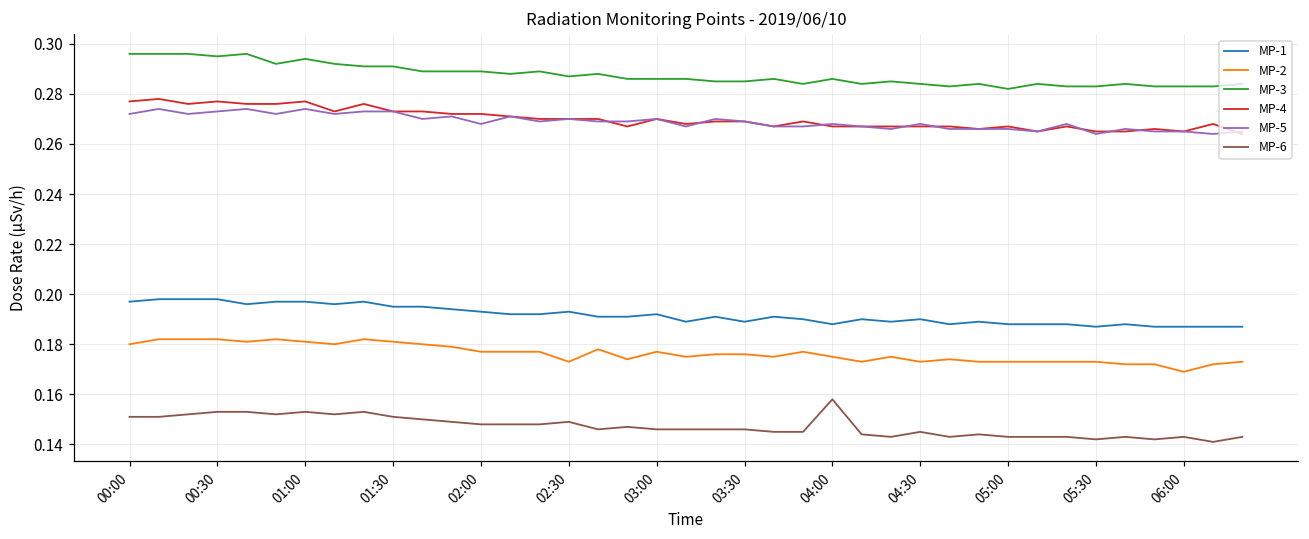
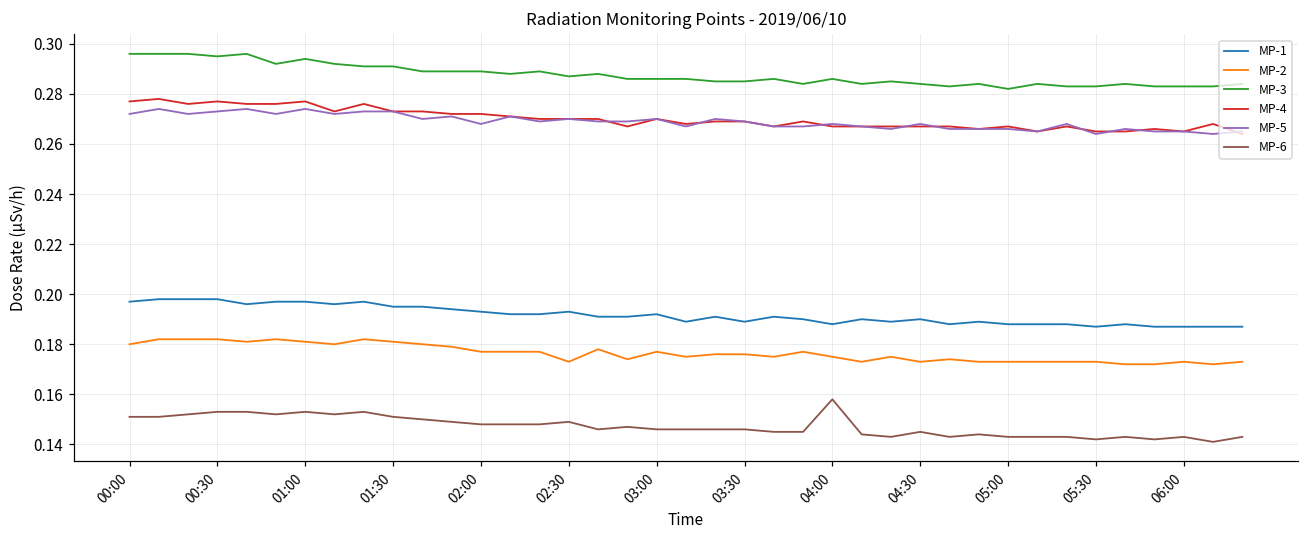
MP-2, 06:00: 0.169 -> 0.173
